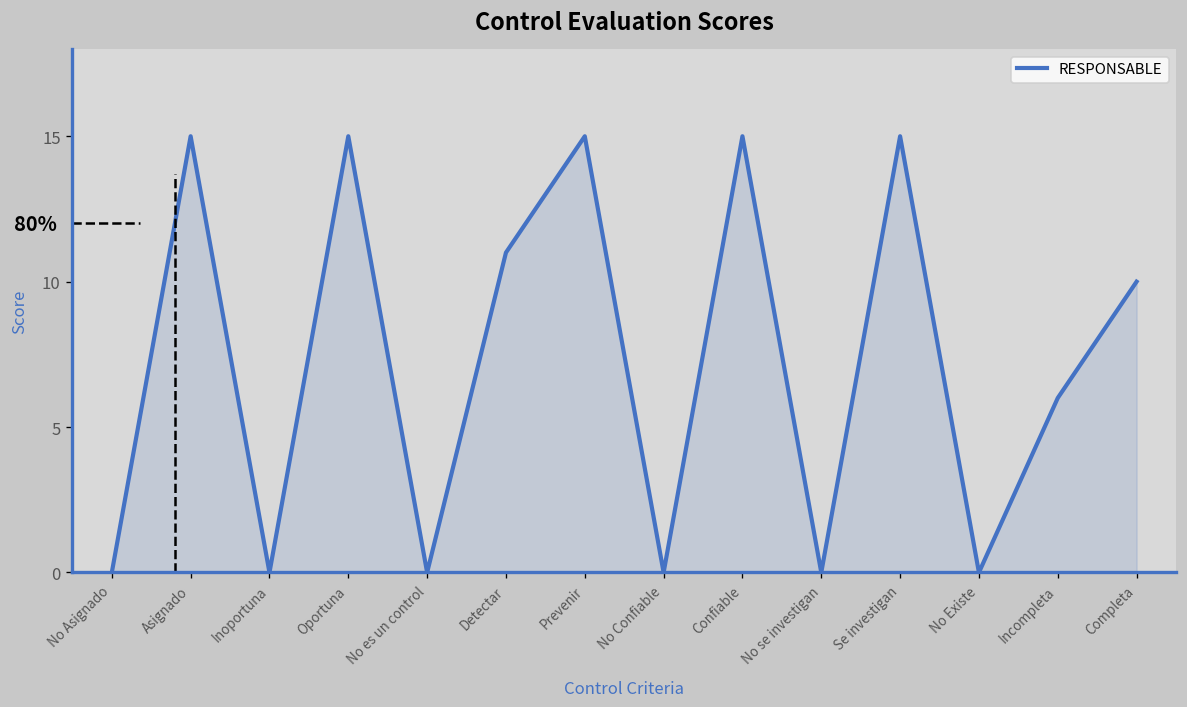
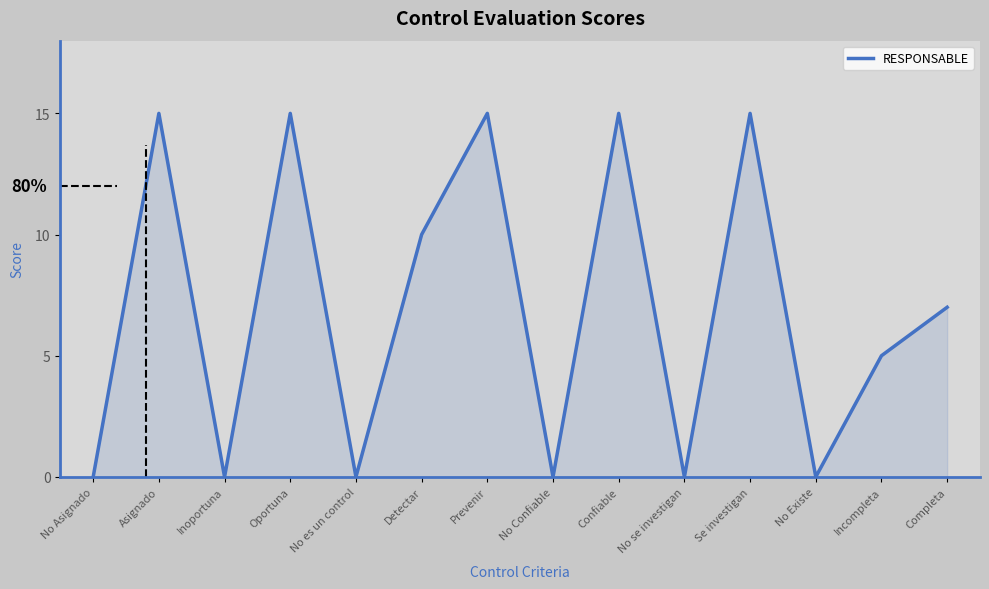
Detectar: 11 -> 10
Incompleta: 6 -> 5
Completa: 10 -> 7
